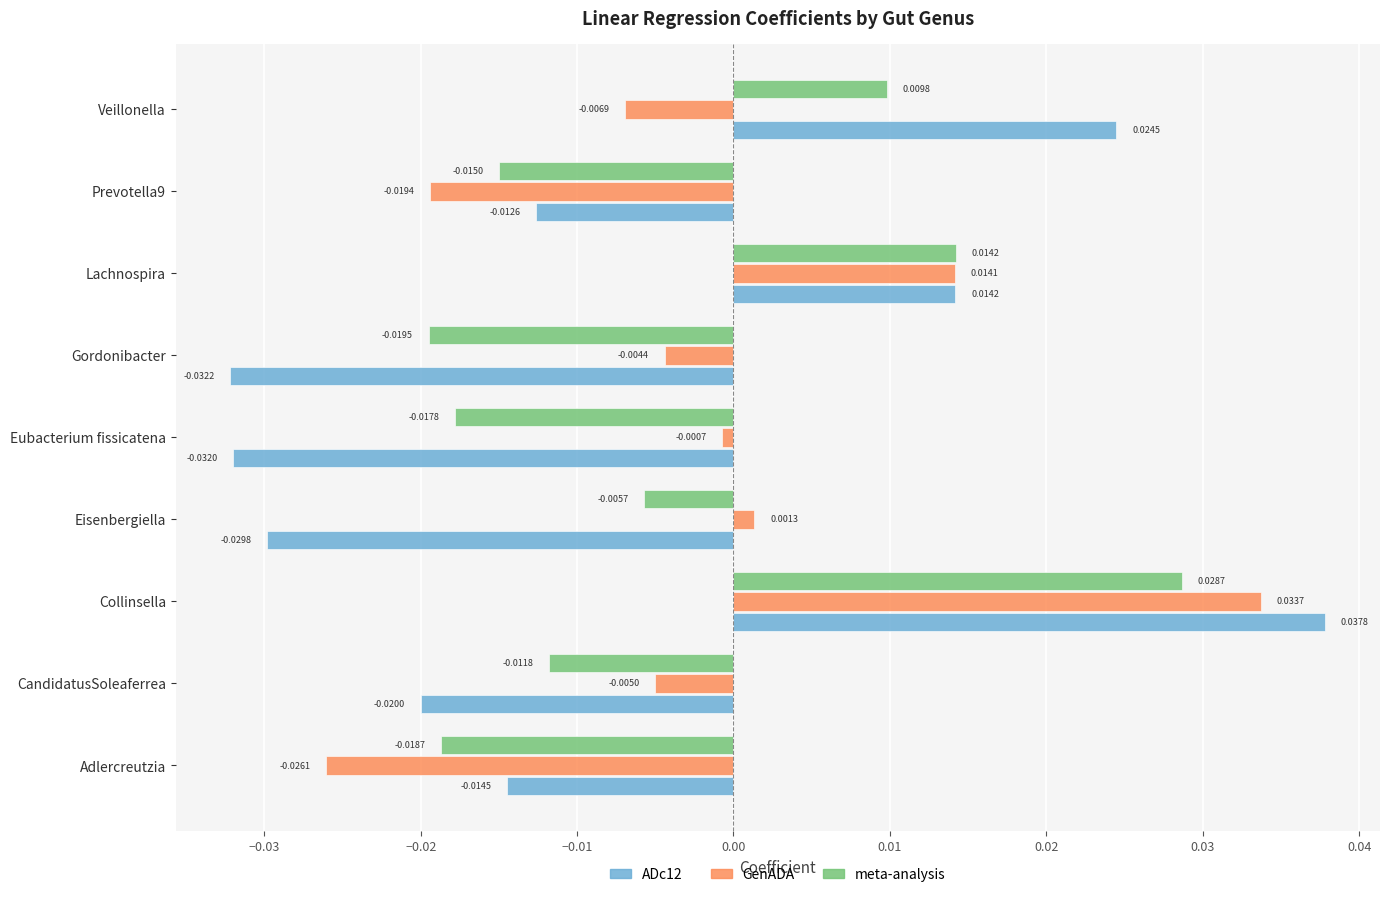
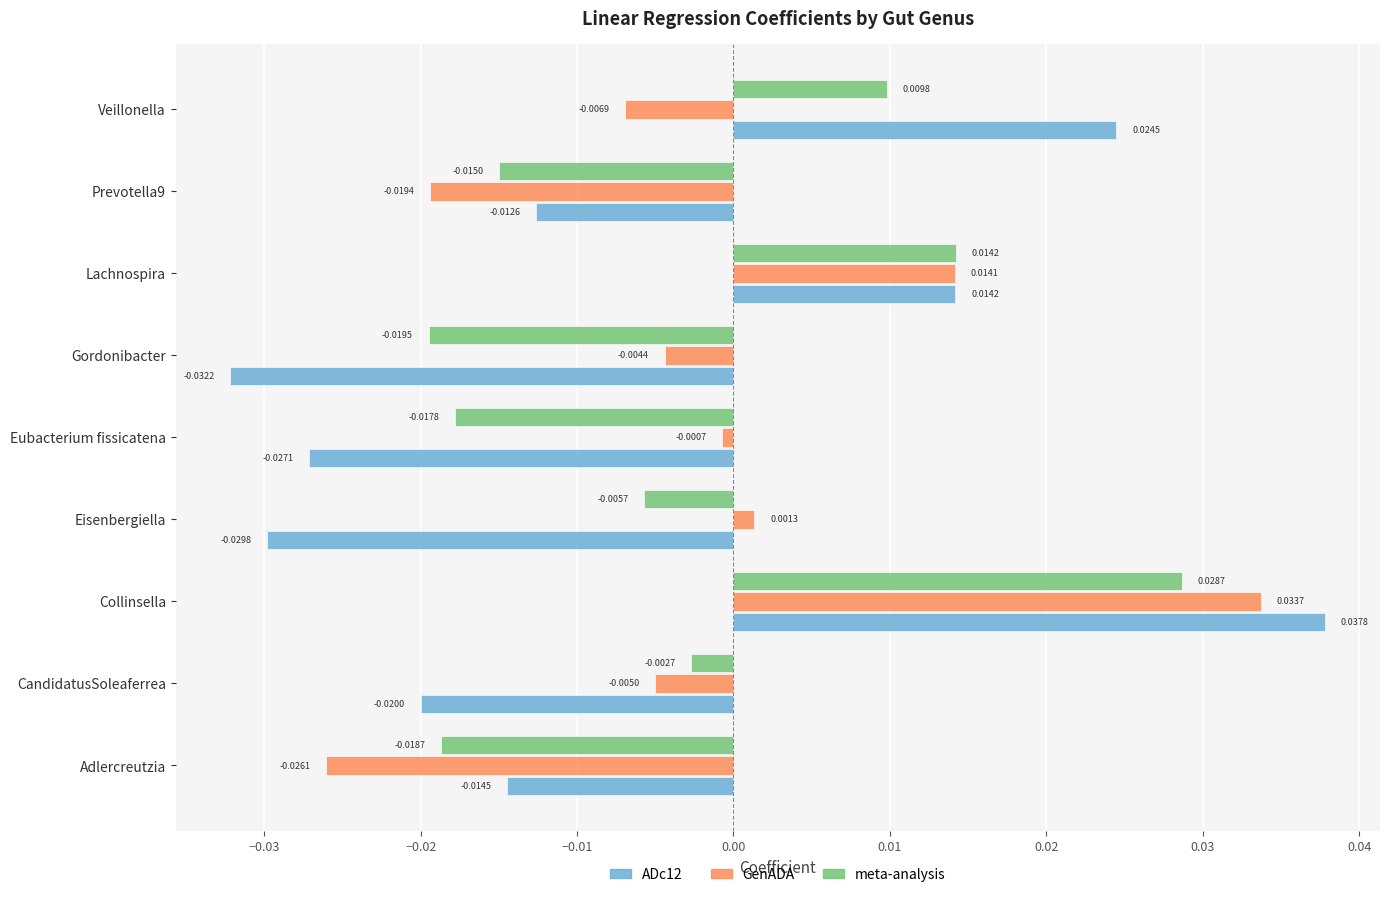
ADc12, Eubacterium fissicatena: -0.0320 -> -0.0271
meta-analysis, CandidatusSoleaferrea: -0.0118 -> -0.0027
